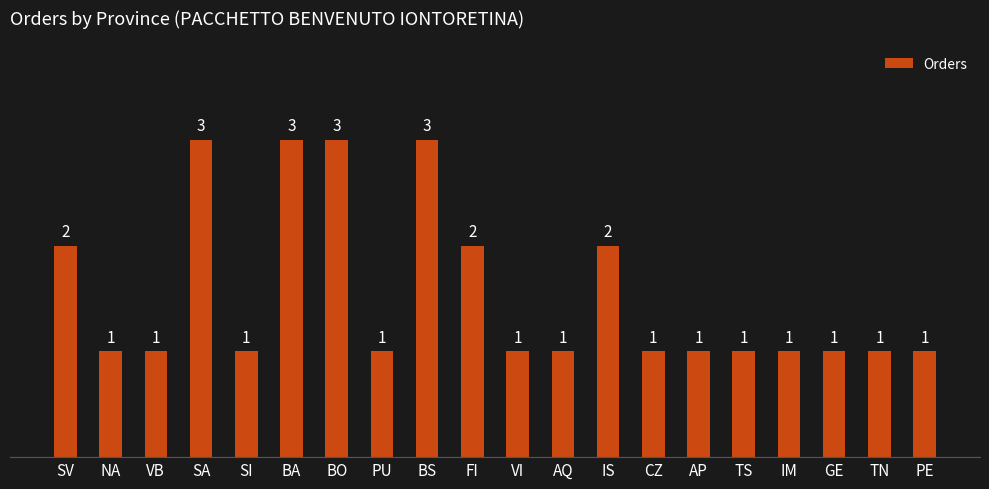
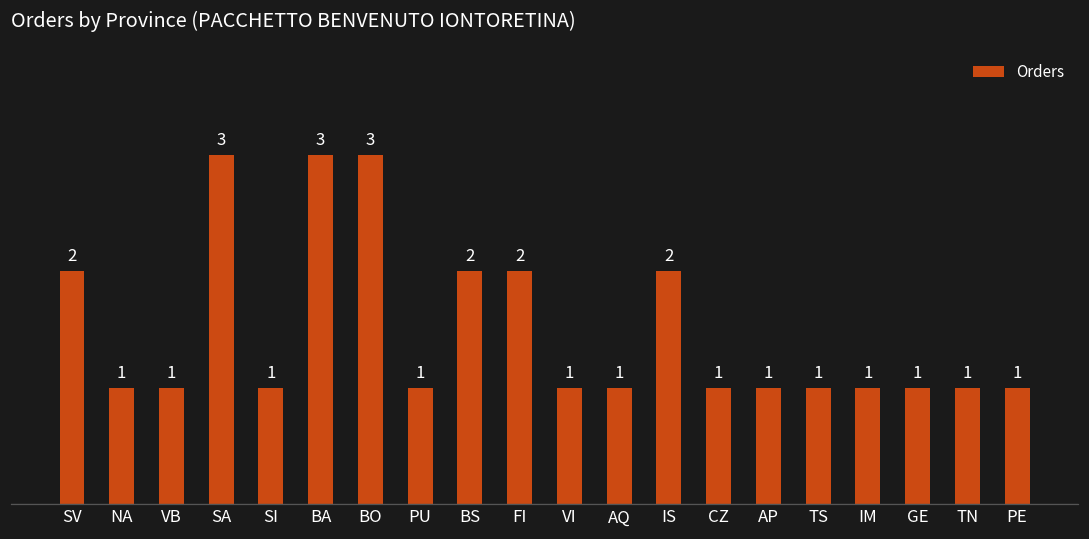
BS: 3 -> 2
